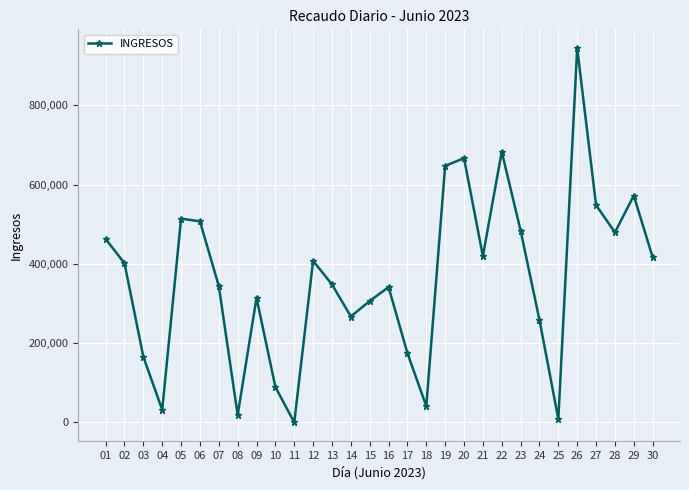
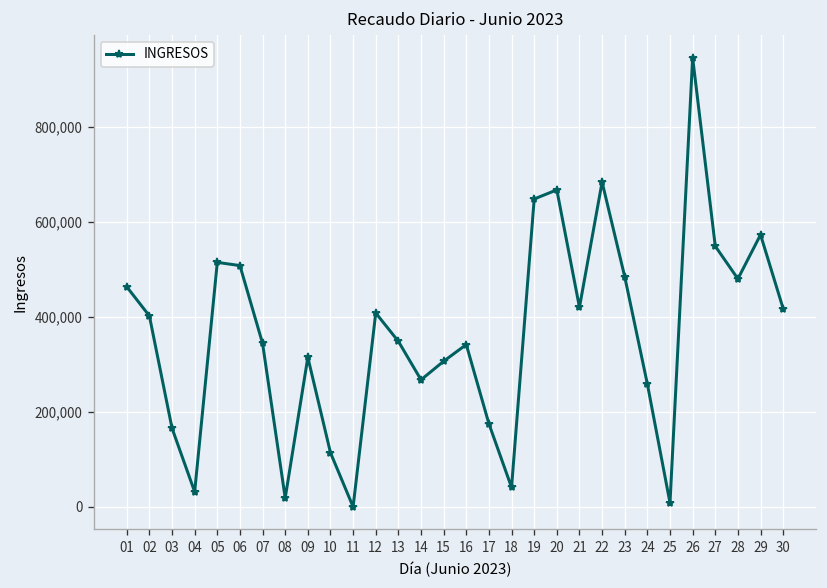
10: 90,000 -> 110,000
